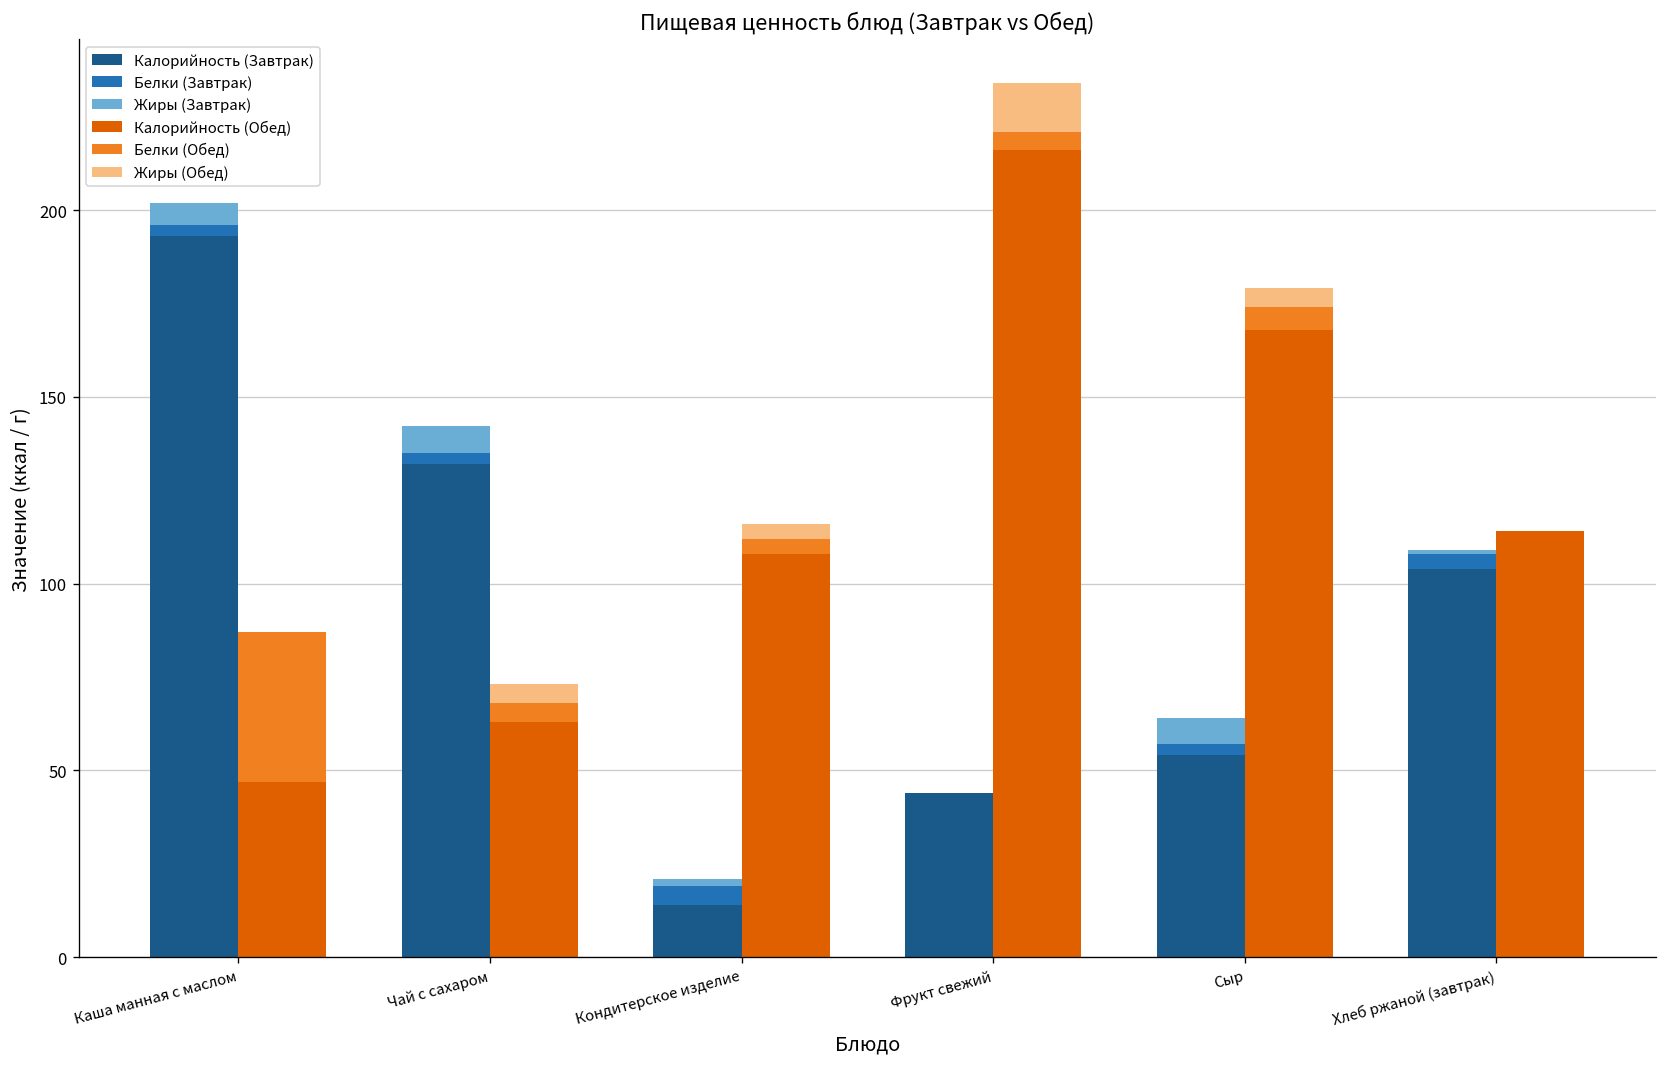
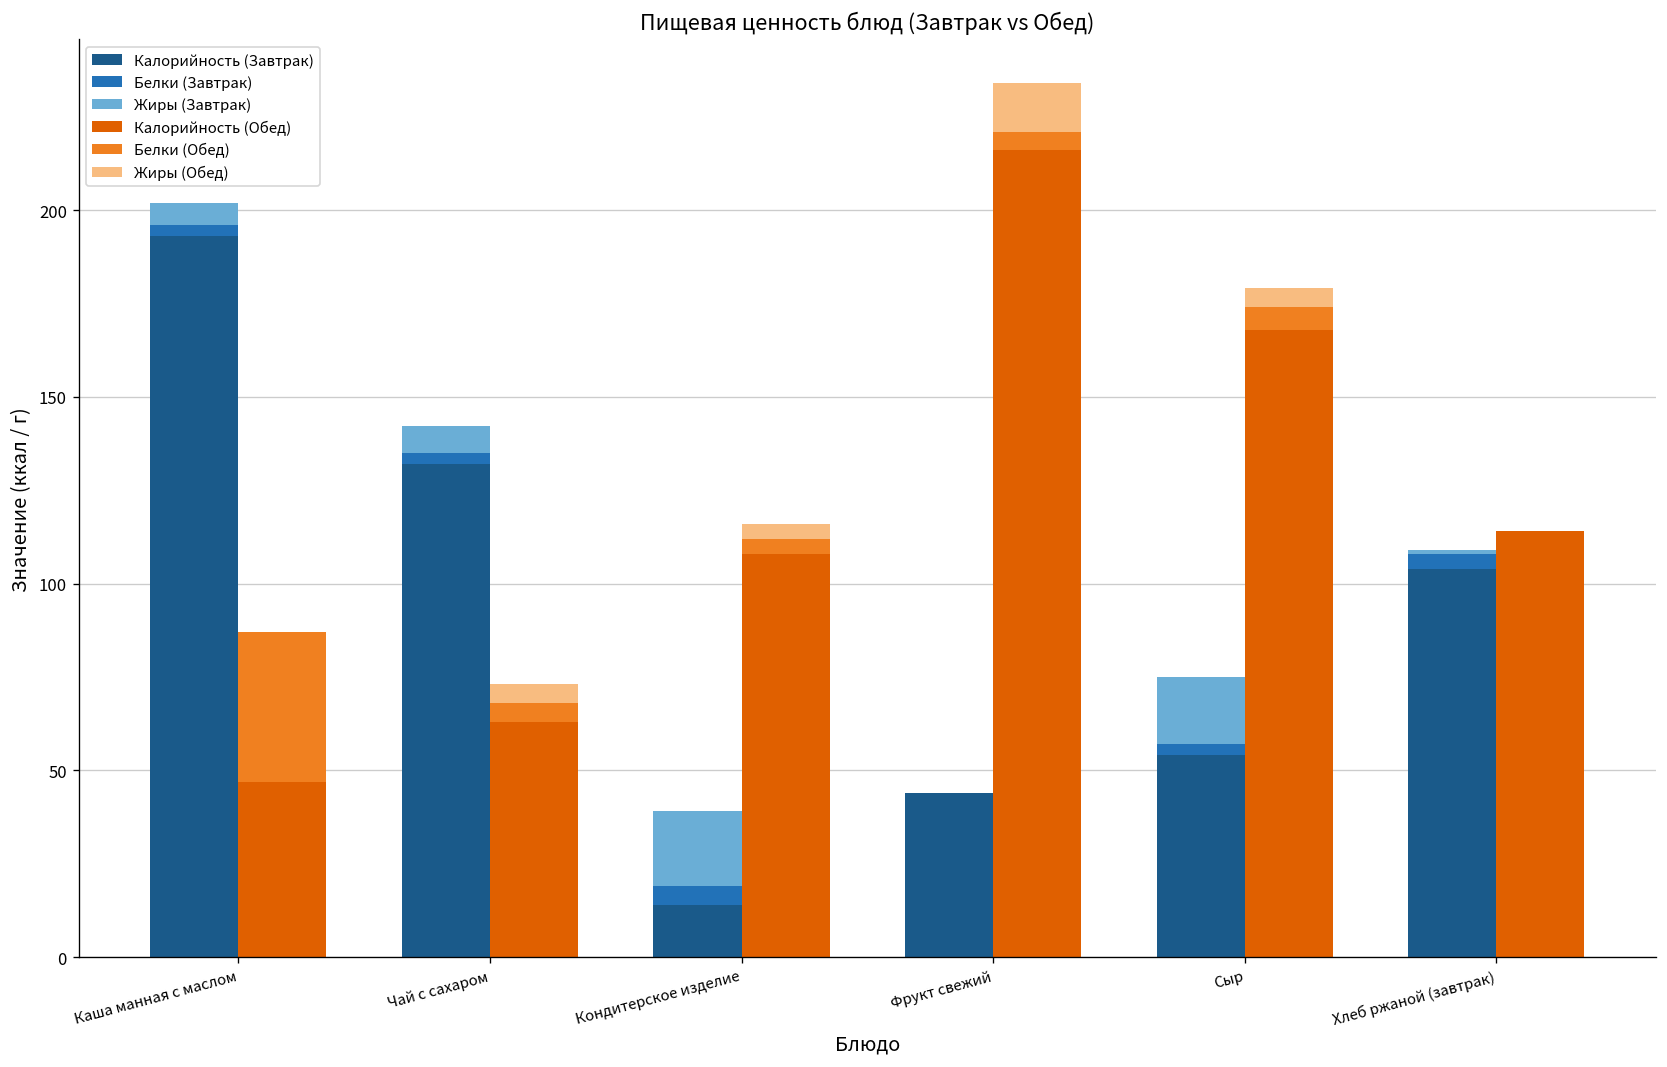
Жиры (Завтрак), Кондитерское изделие: 2 -> 20
Жиры (Завтрак), Сыр: 7 -> 18
